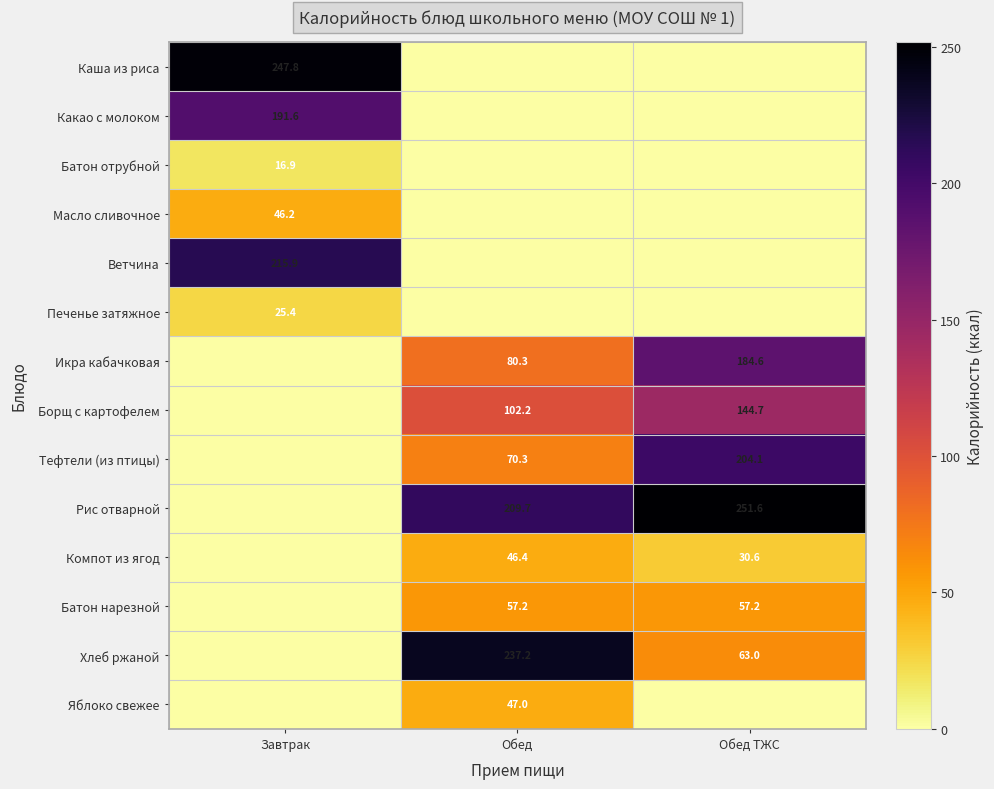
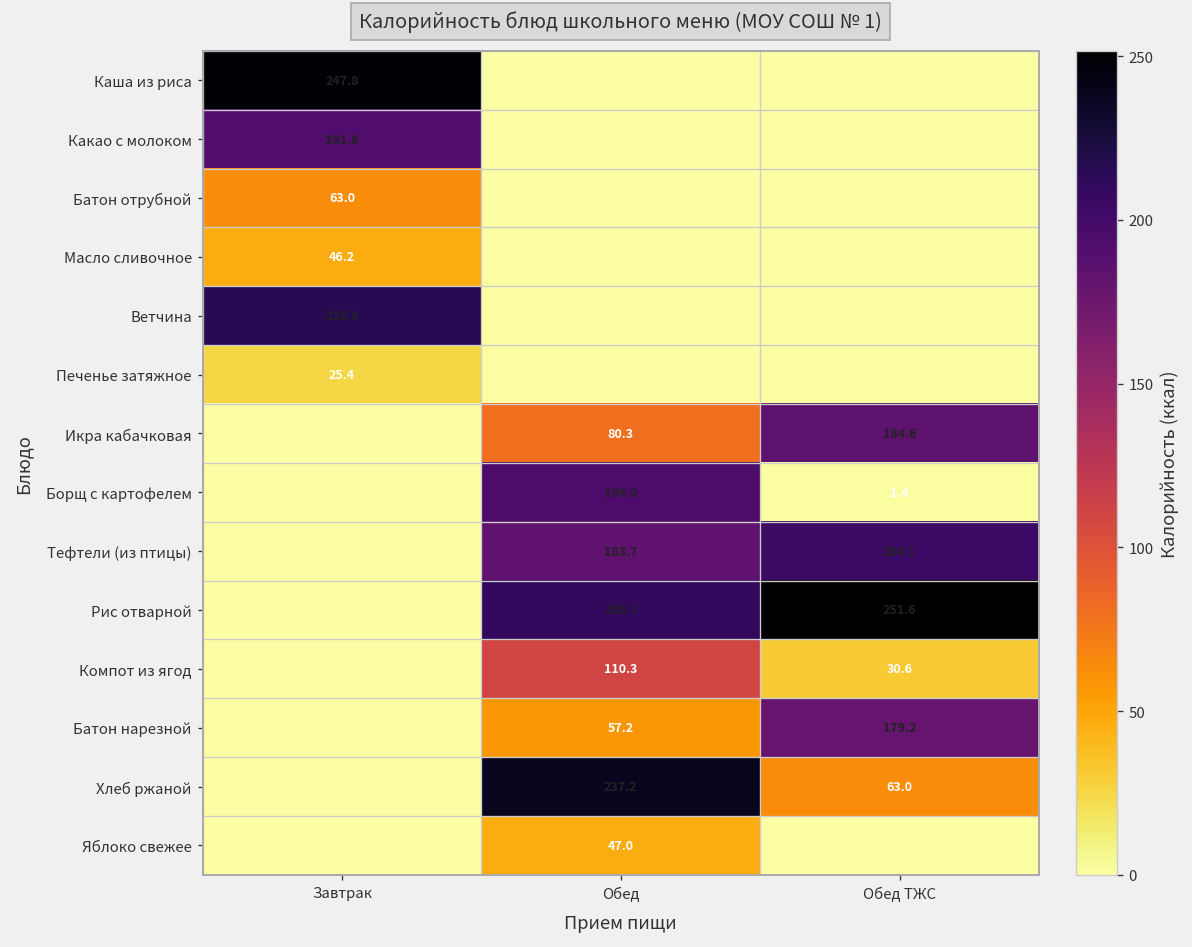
Батон отрубной, Завтрак: 16.9 -> 63.0
Борщ с картофелем, Обед: 102.2 -> 194.0
Борщ с картофелем, Обед ТЖС: 144.7 -> 1.4
Тефтели (из птицы), Обед: 70.3 -> 183.7
Компот из ягод, Обед: 46.4 -> 110.3
Батон нарезной, Обед ТЖС: 57.2 -> 179.2
